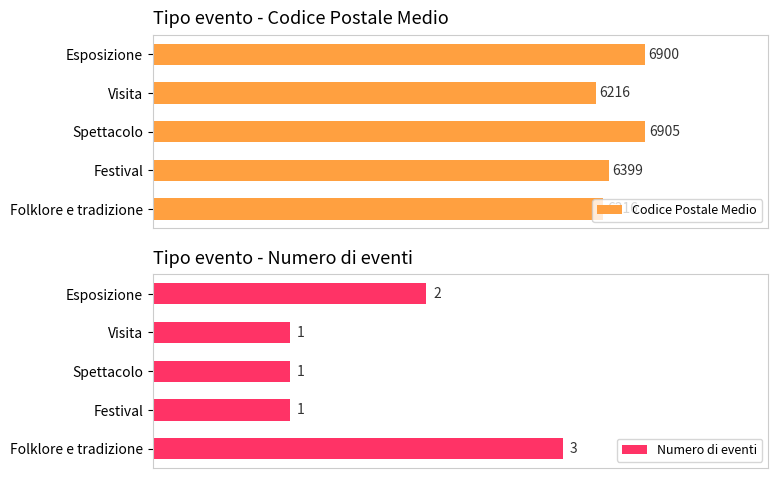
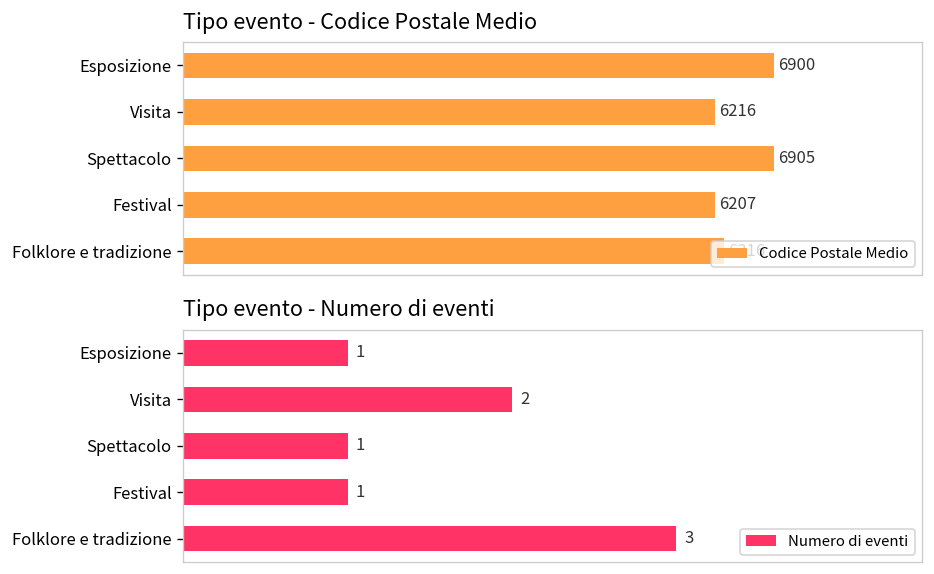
Tipo evento - Codice Postale Medio, Festival: 6399 -> 6207
Tipo evento - Numero di eventi, Esposizione: 2 -> 1
Tipo evento - Numero di eventi, Visita: 1 -> 2
